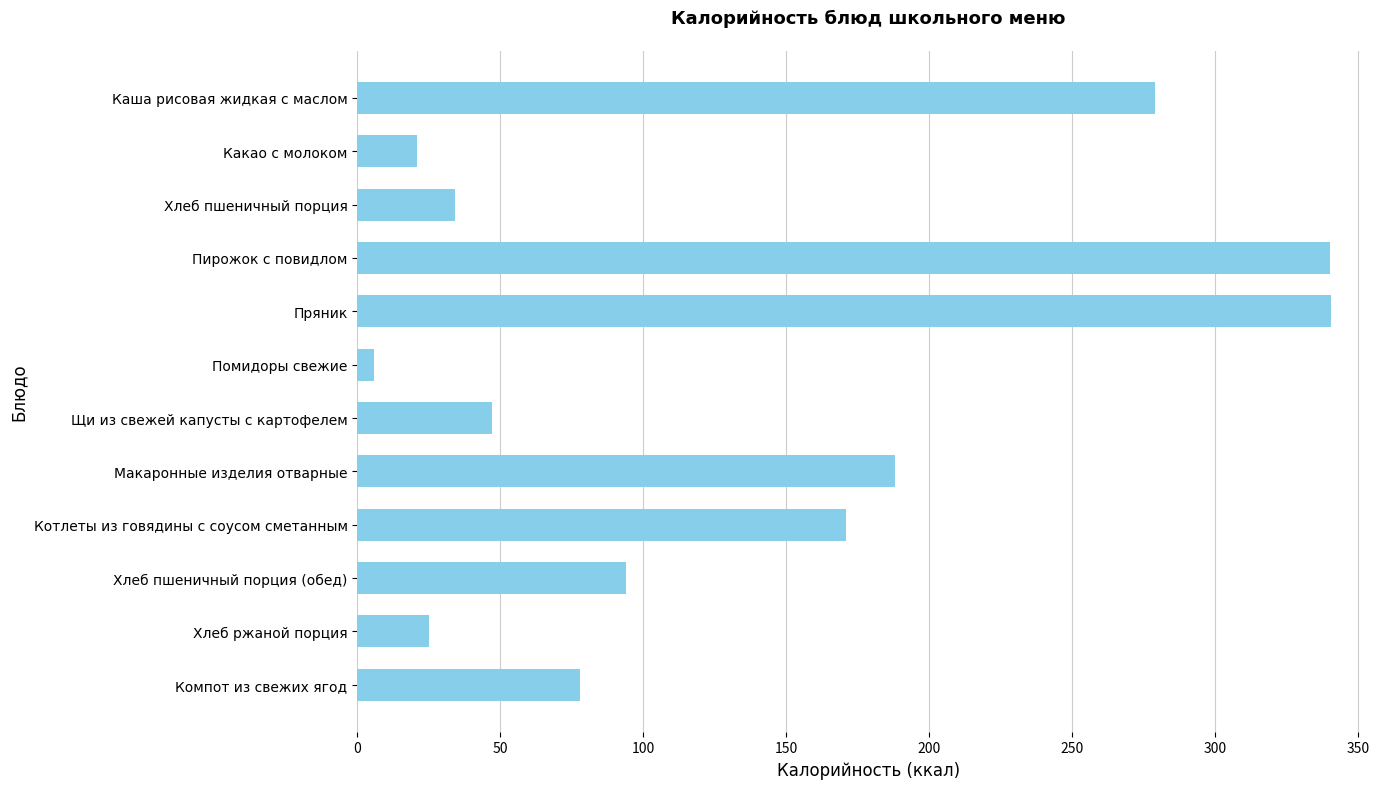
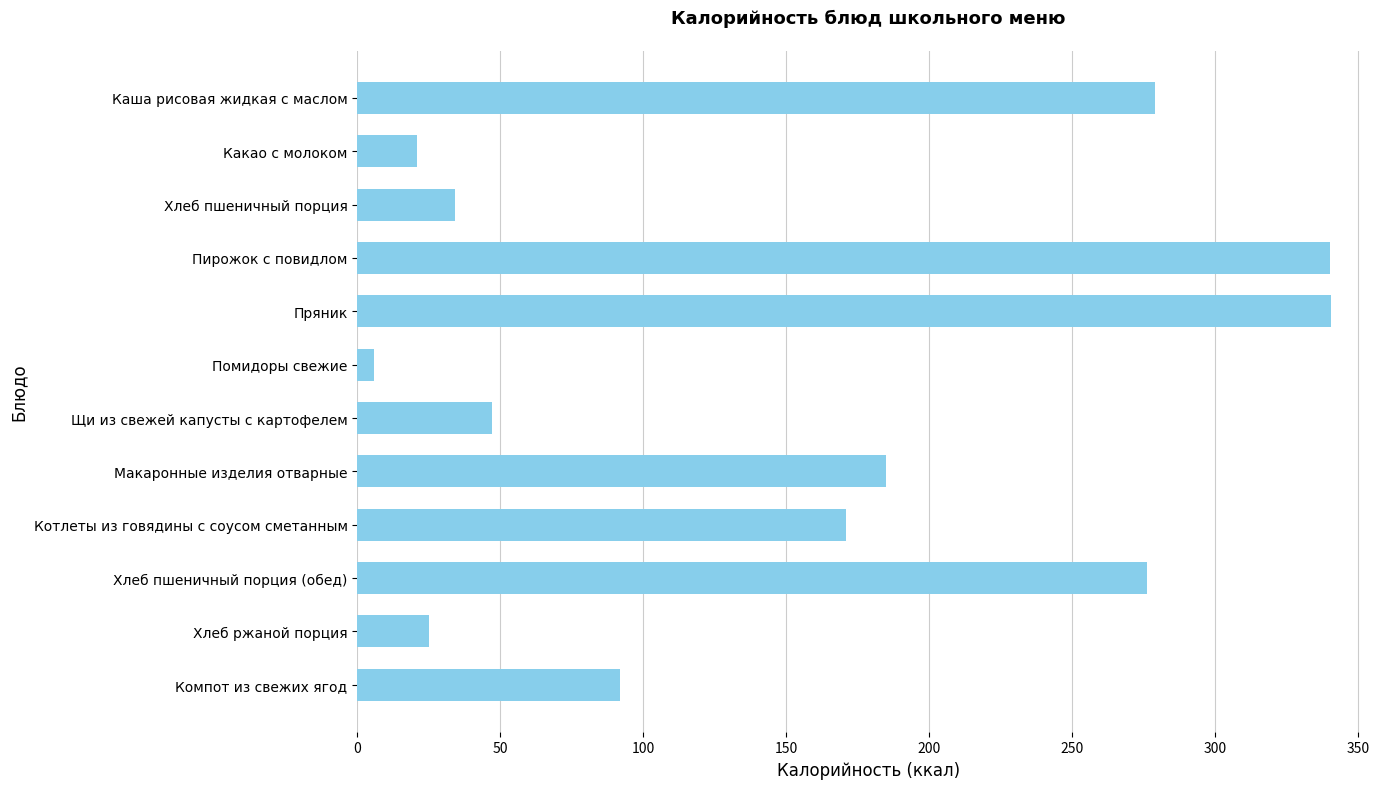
Макаронные изделия отварные: 188 -> 185
Хлеб пшеничный порция (обед): 94 -> 276
Компот из свежих ягод: 78 -> 92
